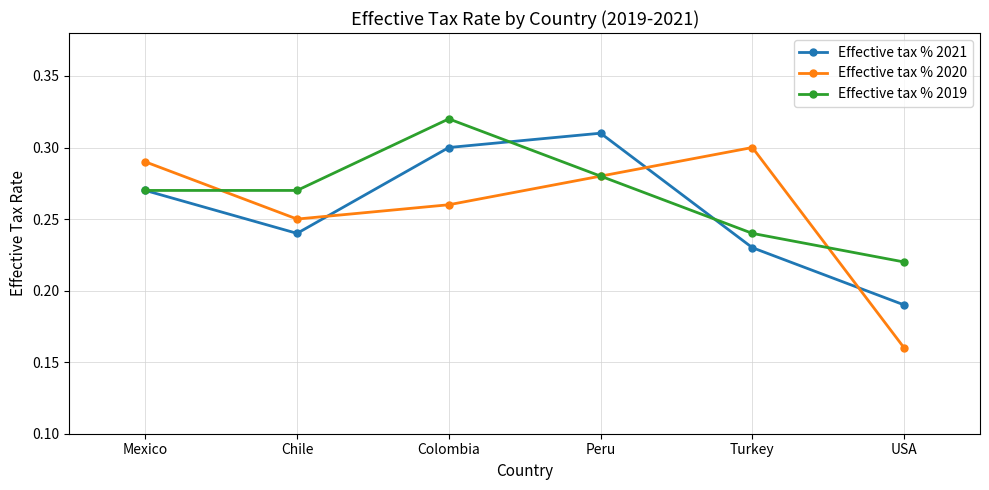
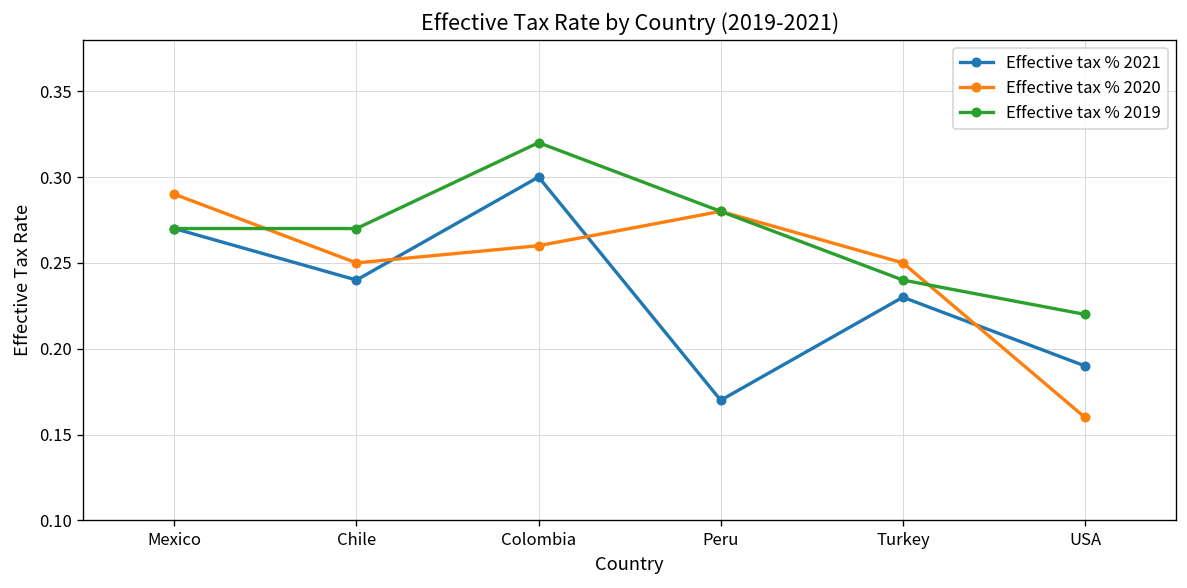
Effective tax % 2021, Peru: 0.31 -> 0.17
Effective tax % 2020, Turkey: 0.30 -> 0.25
